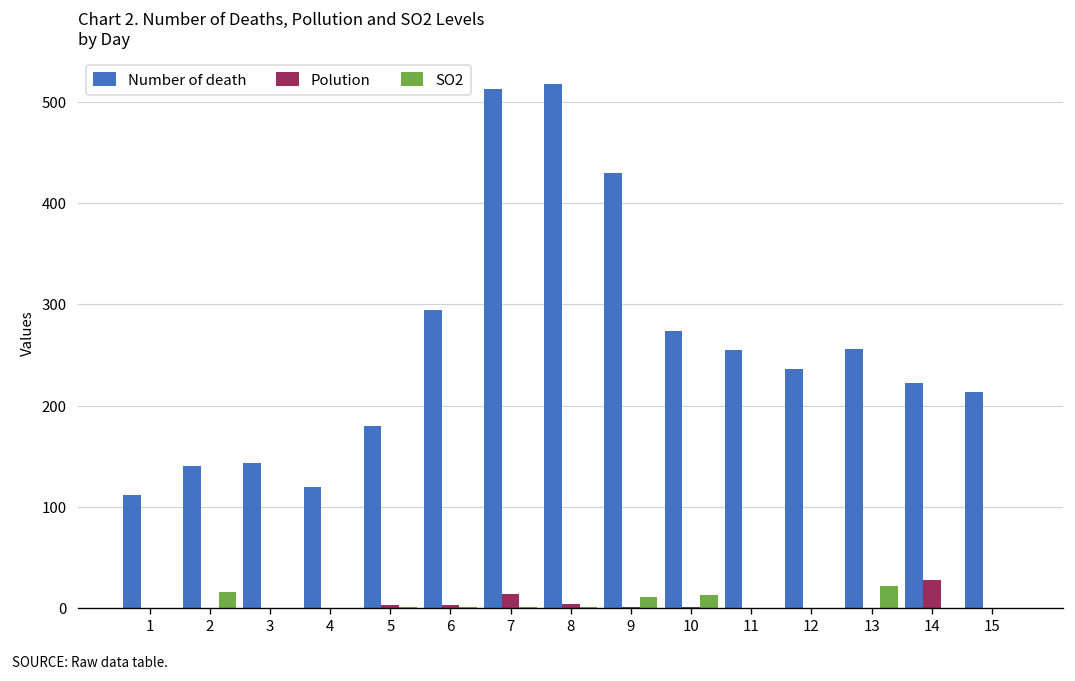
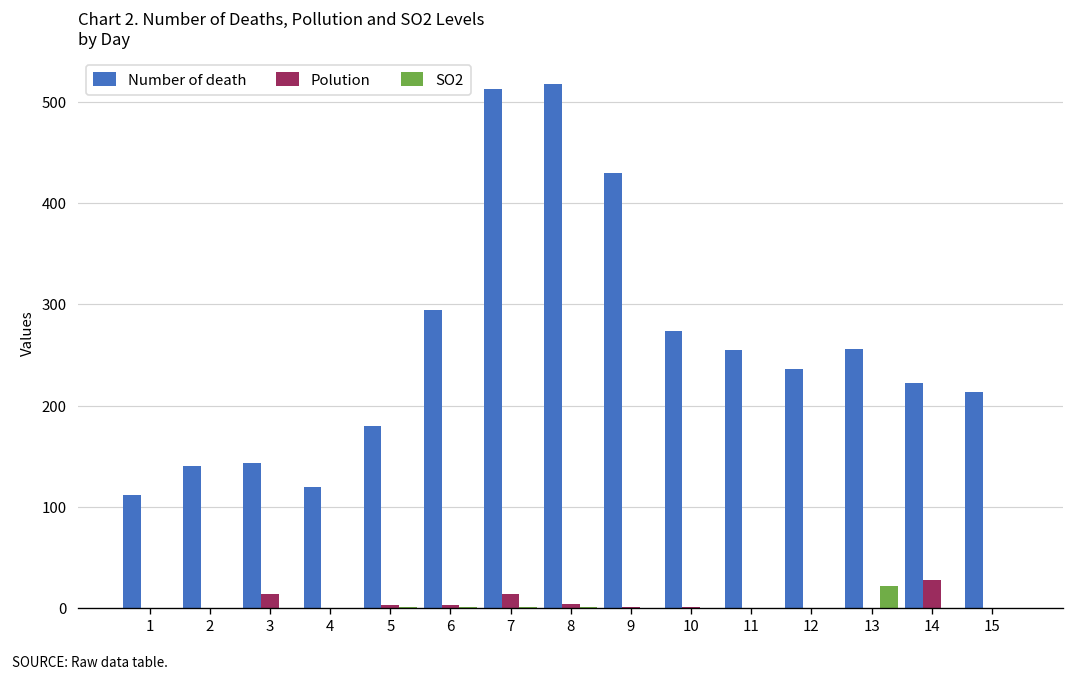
SO2, 2: 20 -> 0
Polution, 3: 0 -> 10
SO2, 9: 10 -> 0
SO2, 10: 10 -> 0
